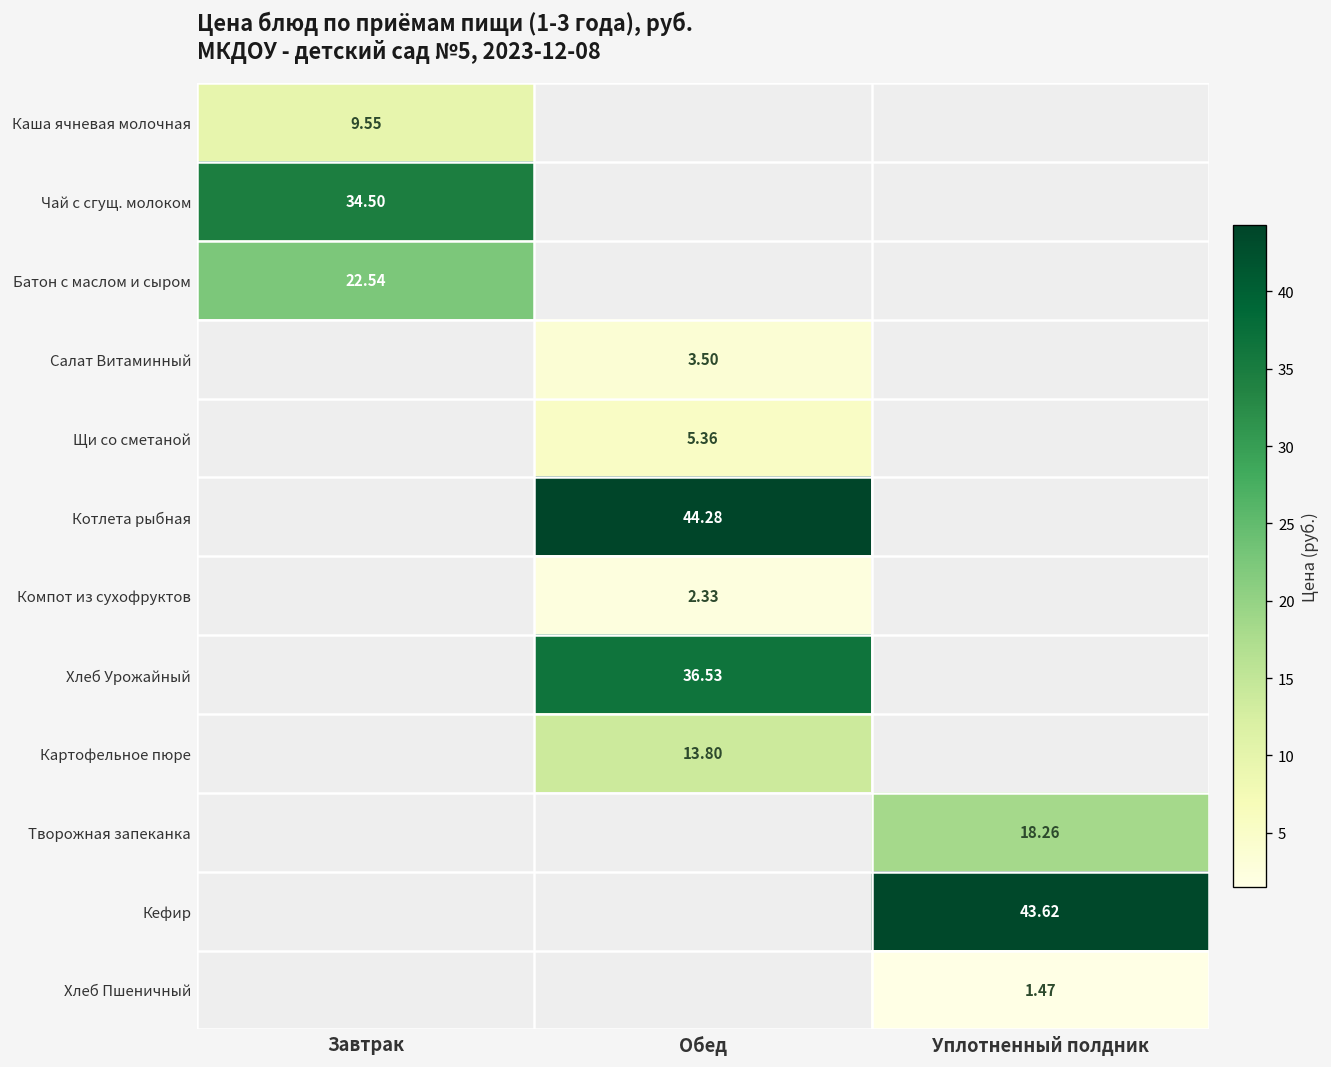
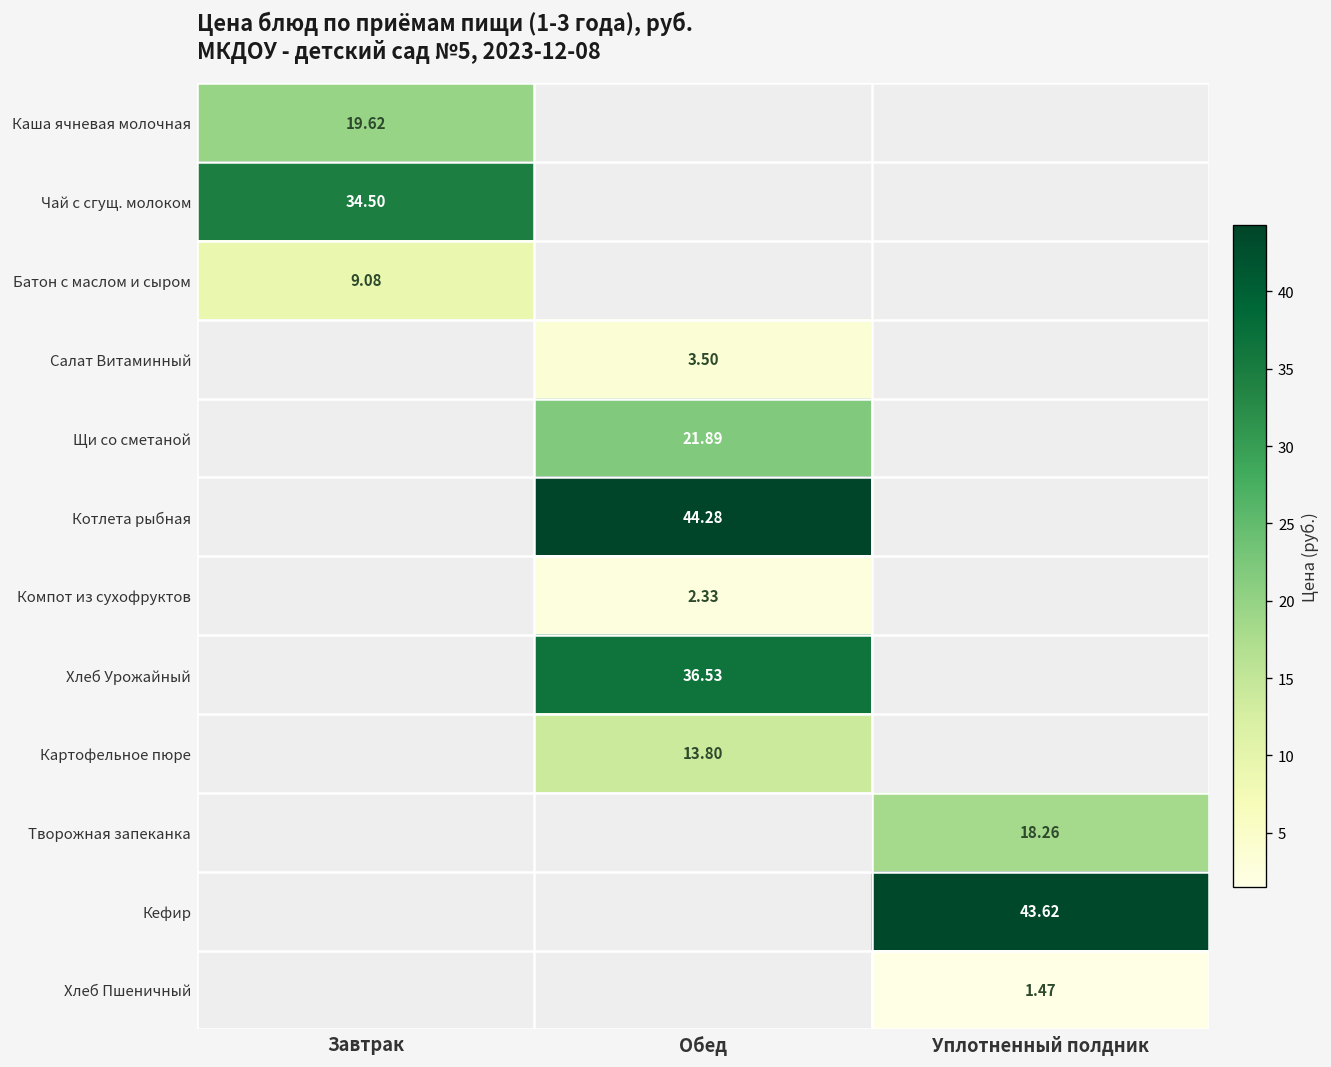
Каша ячневая молочная, Завтрак: 9.55 -> 19.62
Батон с маслом и сыром, Завтрак: 22.54 -> 9.08
Щи со сметаной, Обед: 5.36 -> 21.89
